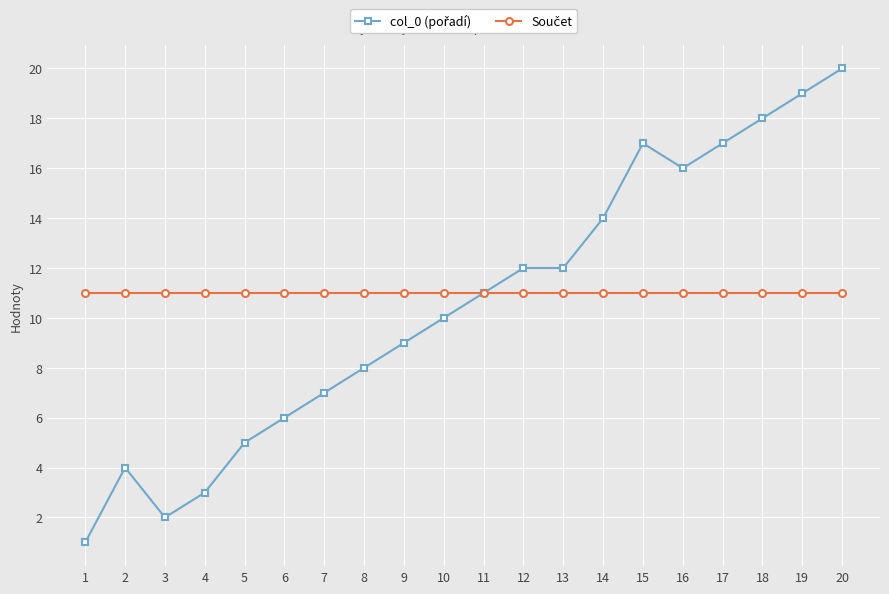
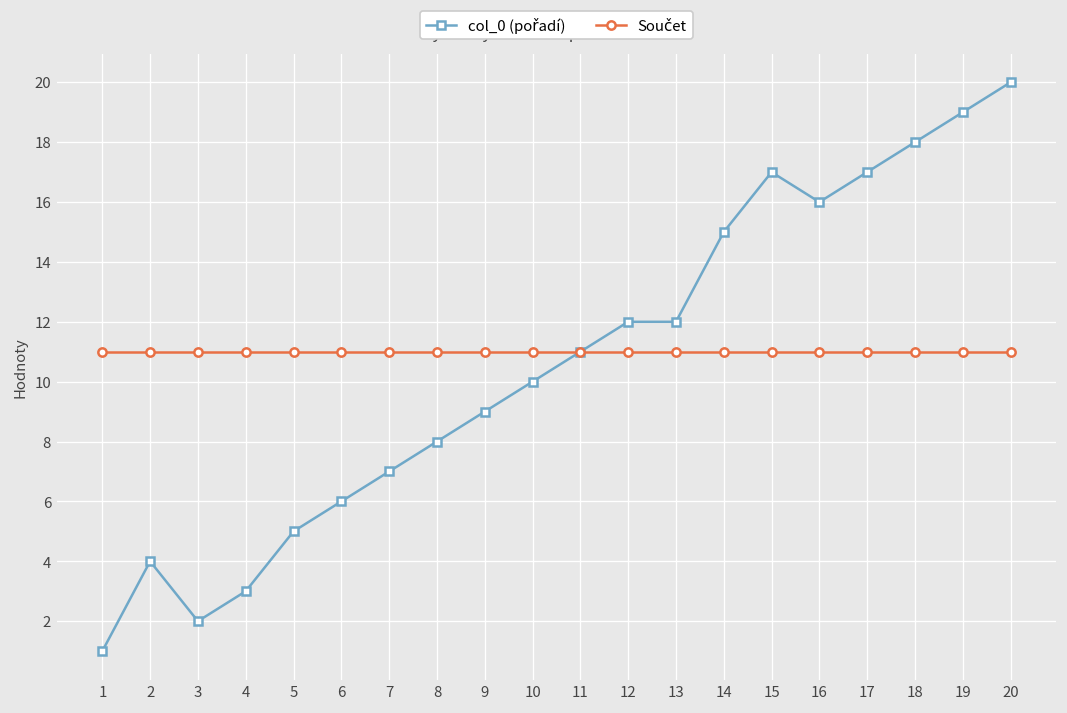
col_0 (pořadí), 14: 14 -> 15
